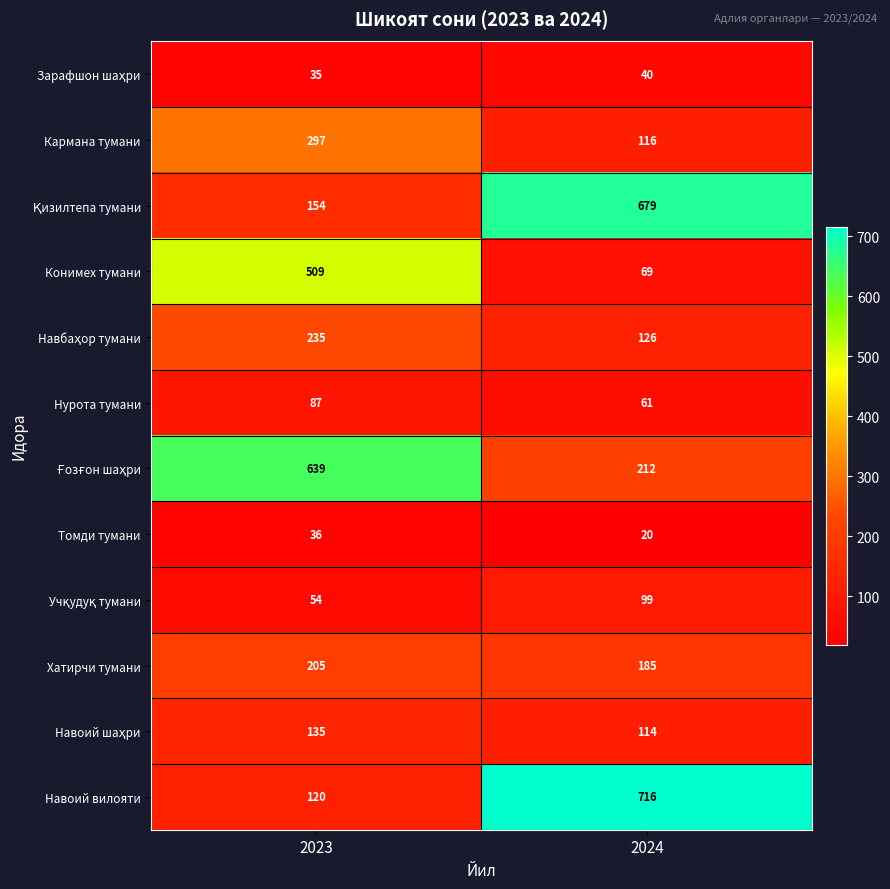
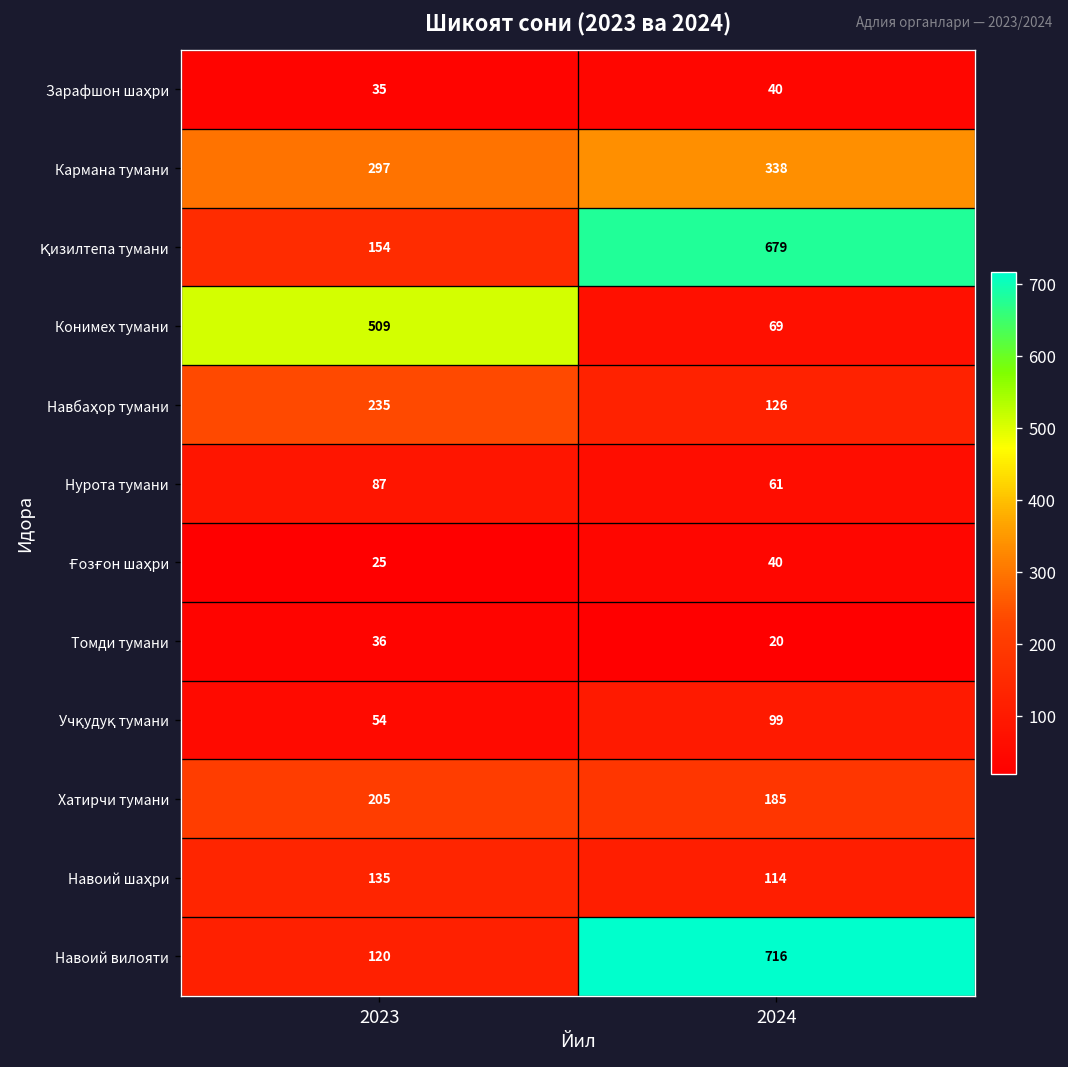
Кармана тумани, 2024: 116 -> 338
Ғозғон шаҳри, 2023: 639 -> 25
Ғозғон шаҳри, 2024: 212 -> 40
